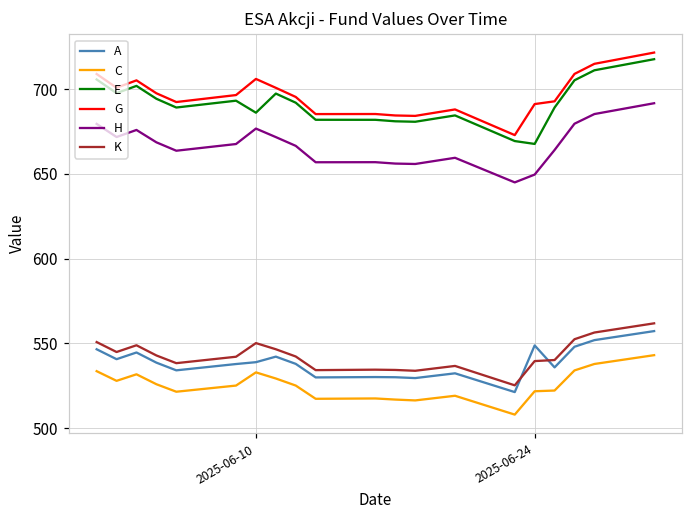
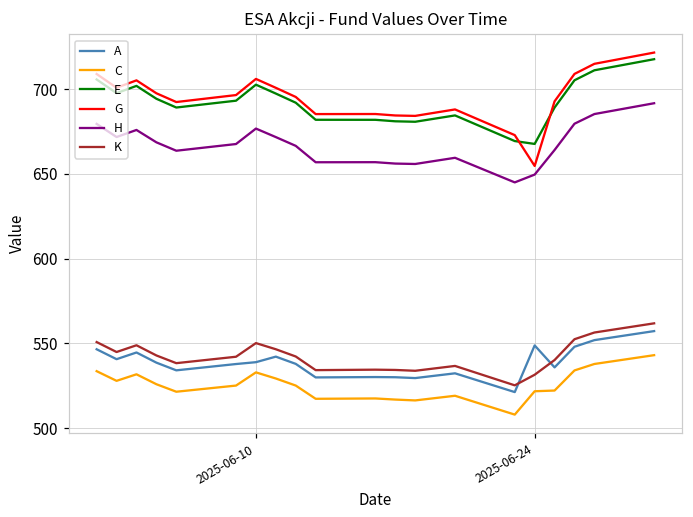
E, 2025-06-10: 686 -> 703
G, 2025-06-24: 691 -> 655
K, 2025-06-24: 540 -> 531
